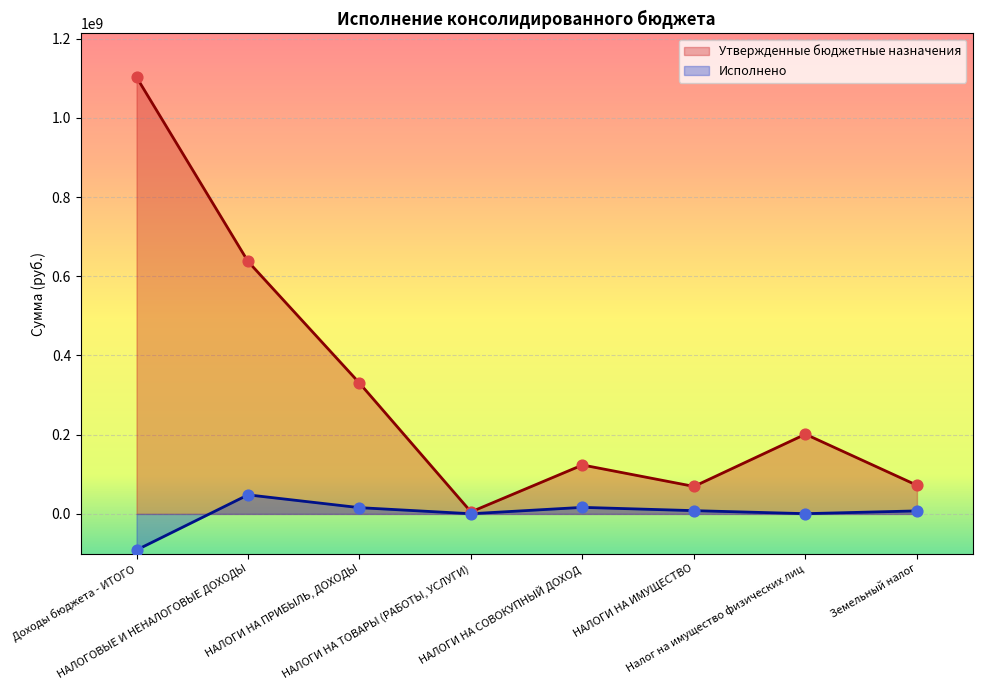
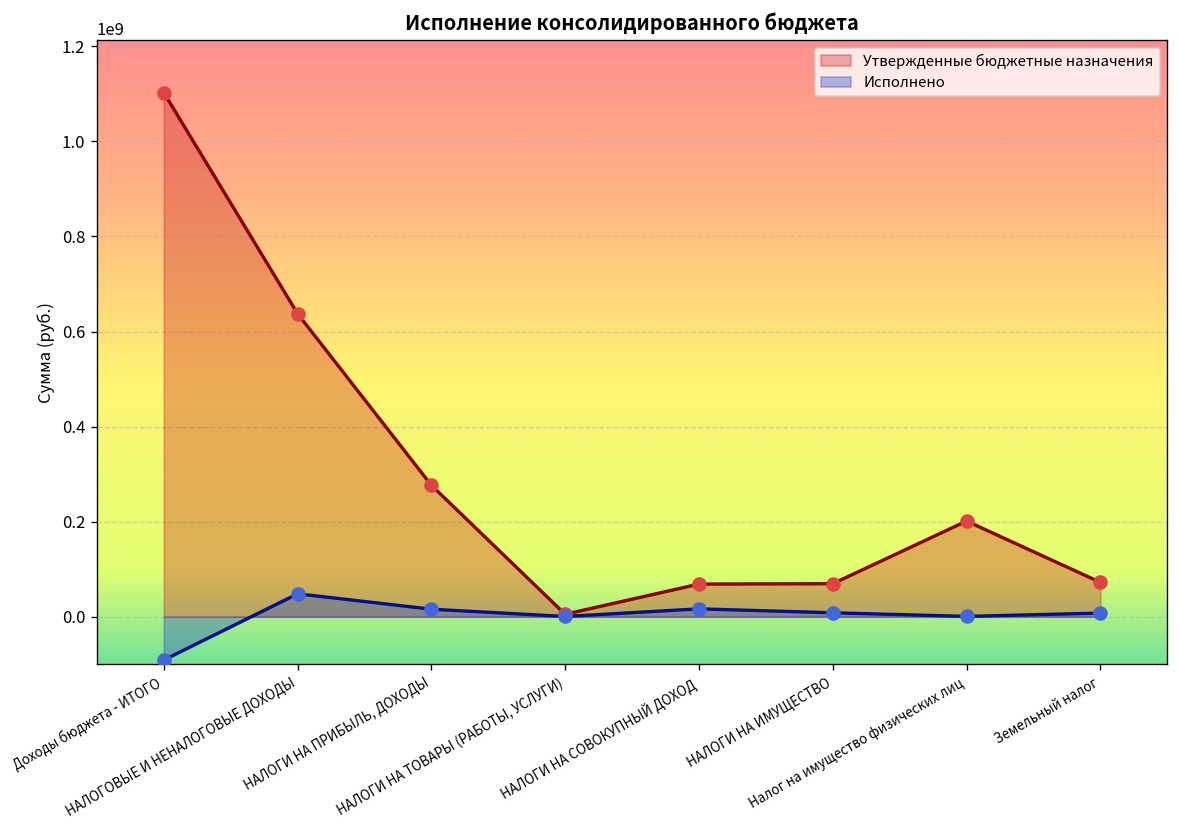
Утвержденные бюджетные назначения, НАЛОГИ НА ПРИБЫЛЬ, ДОХОДЫ: 330000000 -> 280000000
Утвержденные бюджетные назначения, НАЛОГИ НА СОВОКУПНЫЙ ДОХОД: 120000000 -> 70000000
